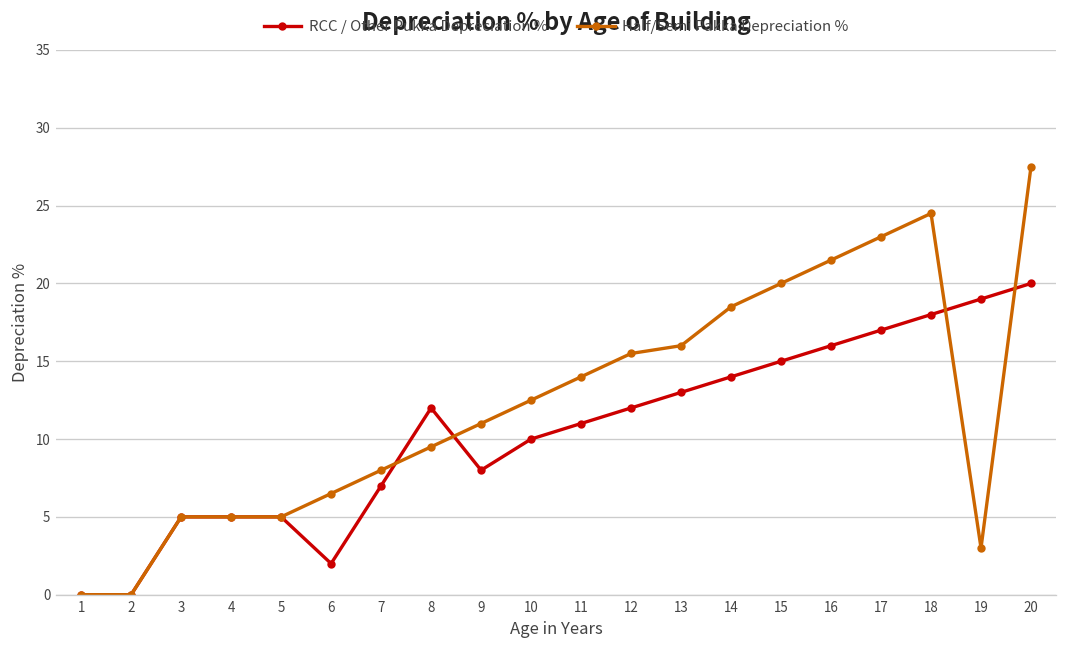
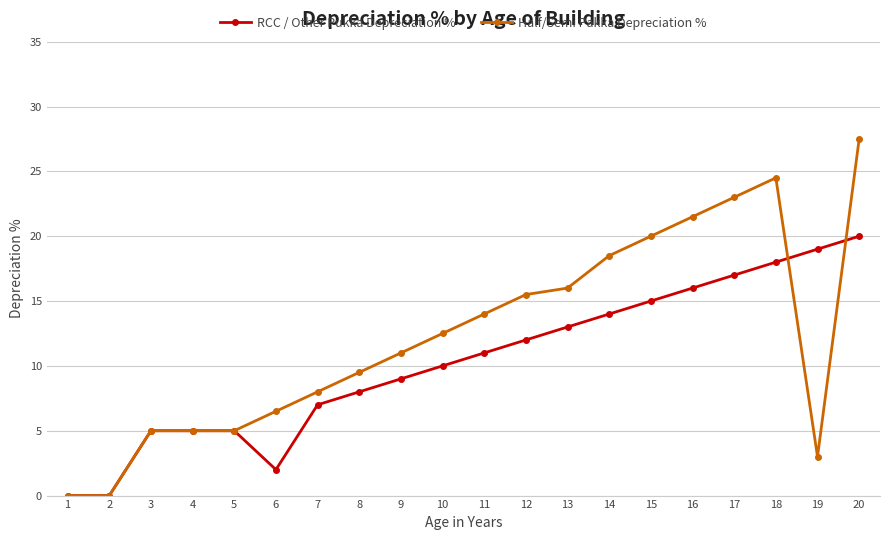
RCC / Other Pukka Depreciation %, 8: 12 -> 8
RCC / Other Pukka Depreciation %, 9: 8 -> 9
